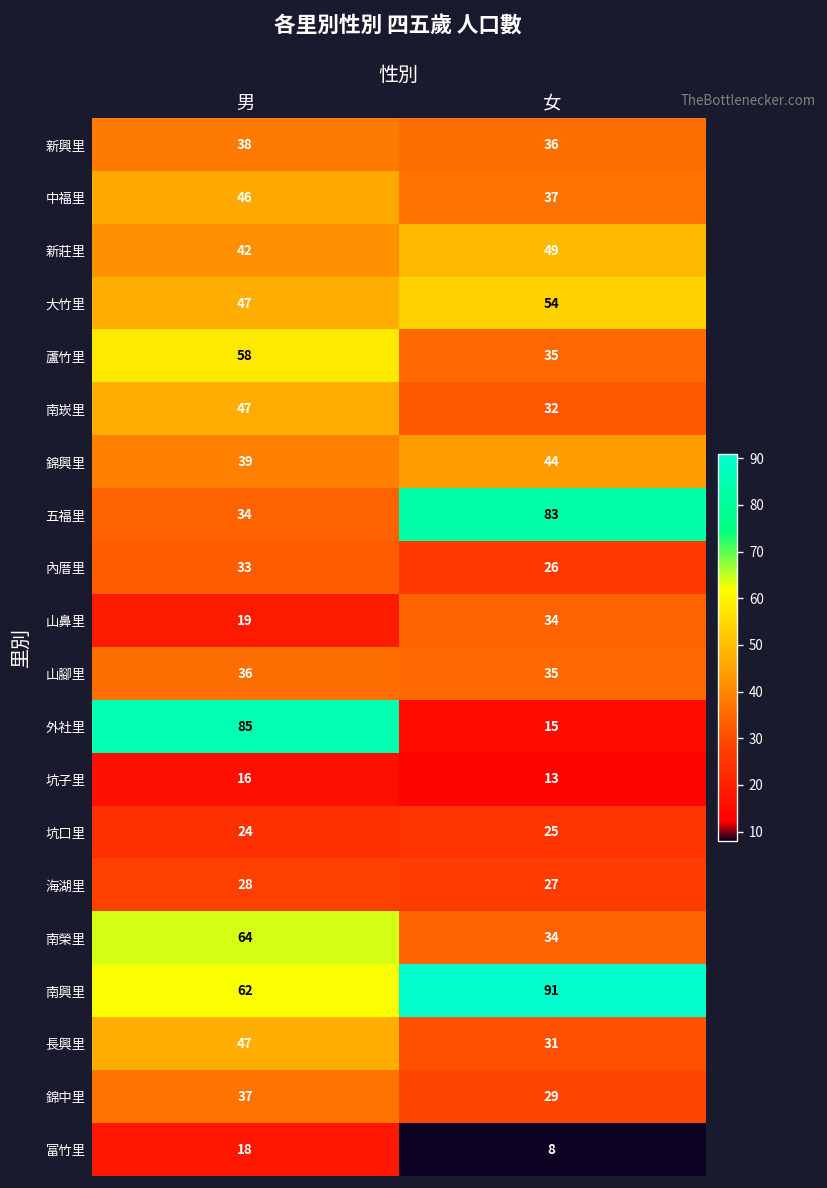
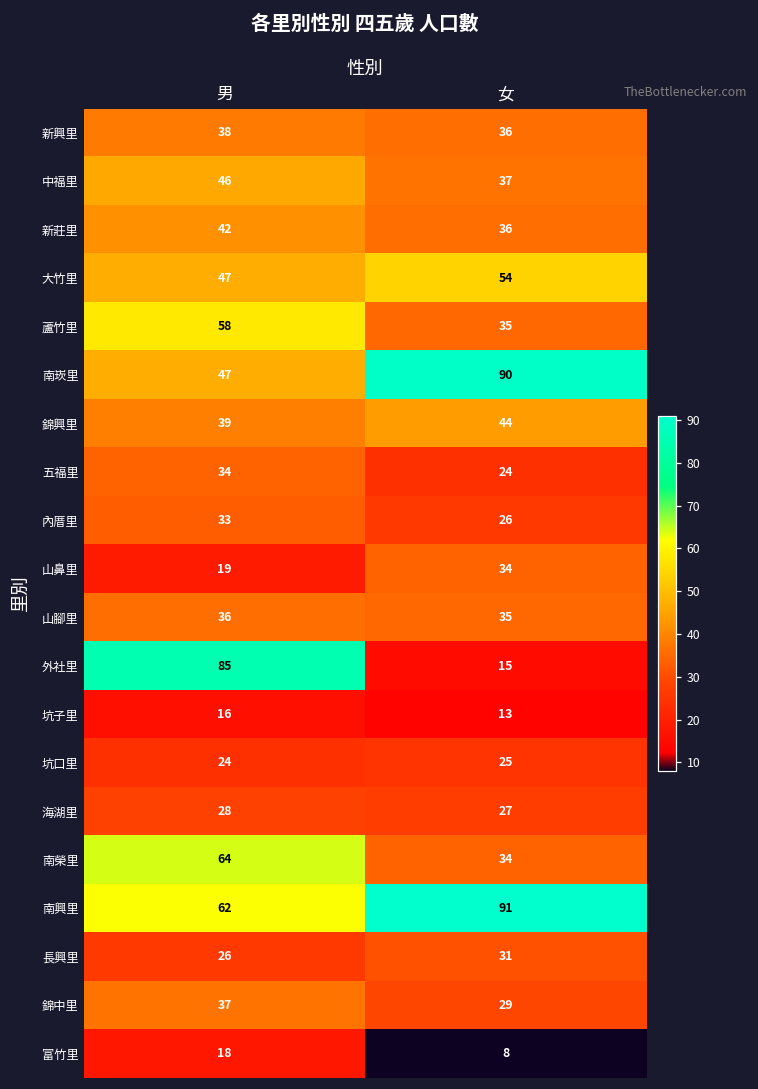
新莊里, 女: 49 -> 36
南崁里, 女: 32 -> 90
五福里, 女: 83 -> 24
長興里, 男: 47 -> 26
